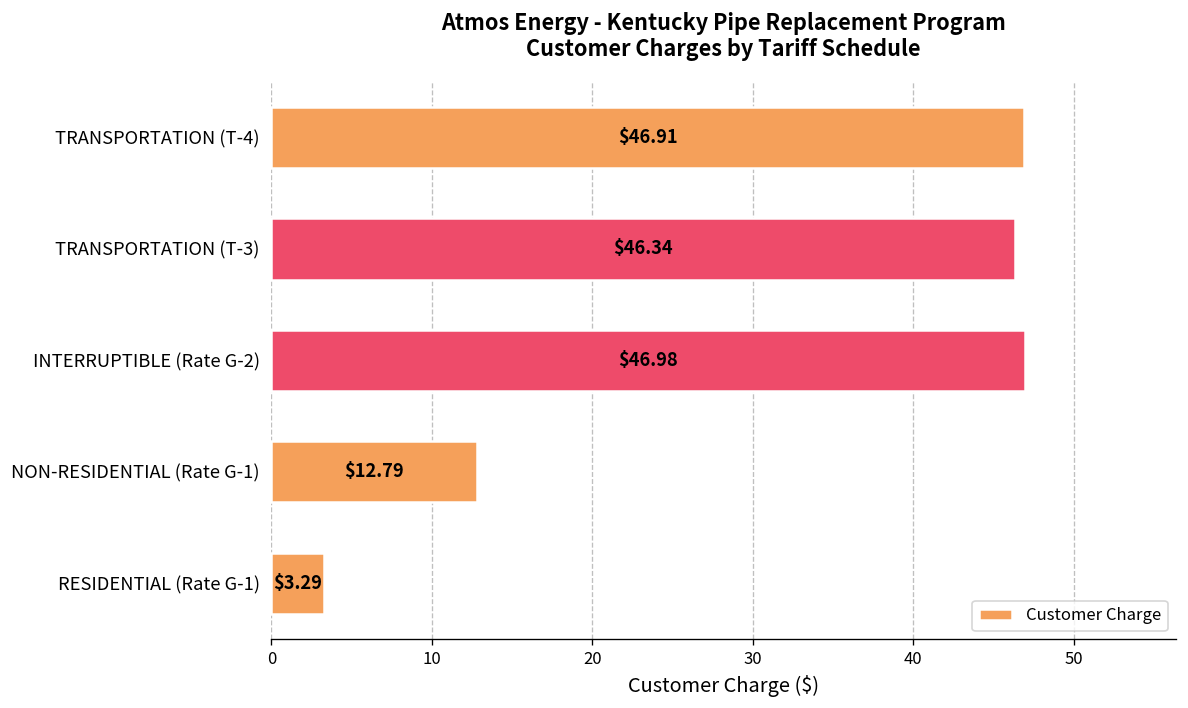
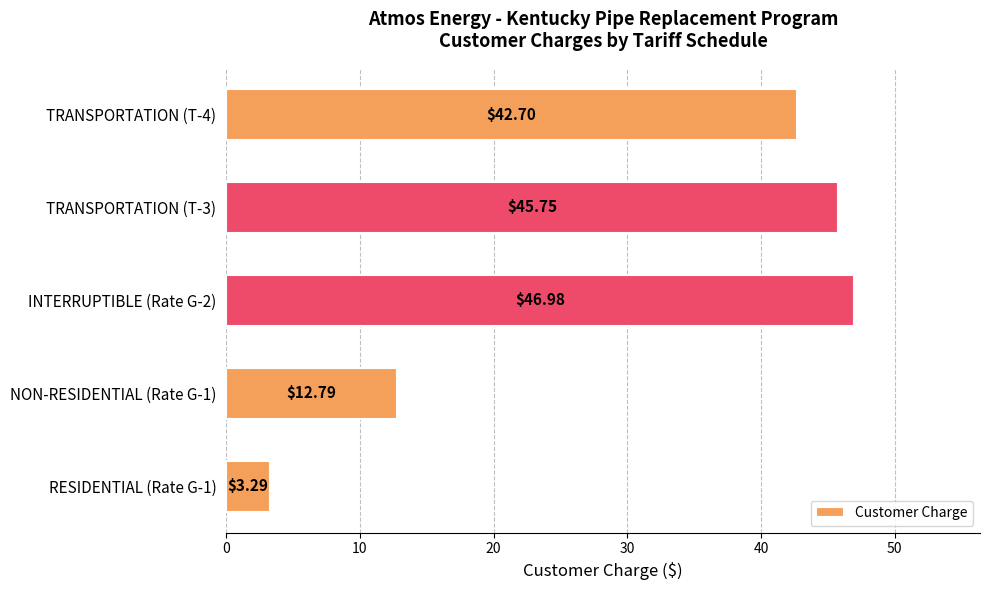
TRANSPORTATION (T-4): $46.91 -> $42.70
TRANSPORTATION (T-3): $46.34 -> $45.75
